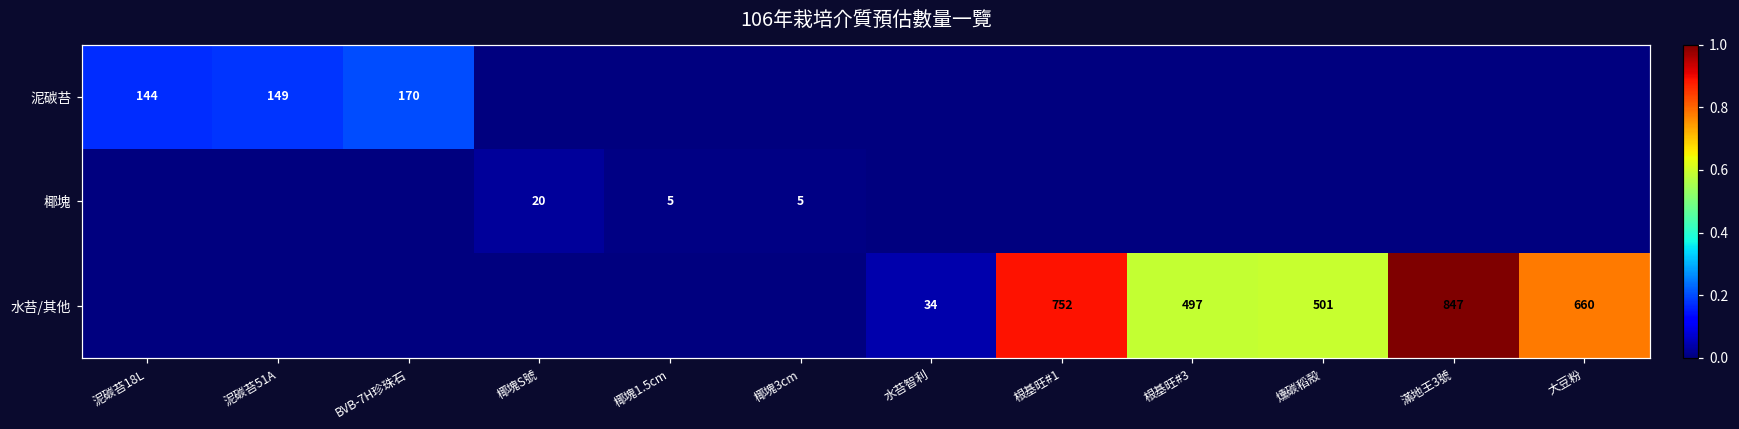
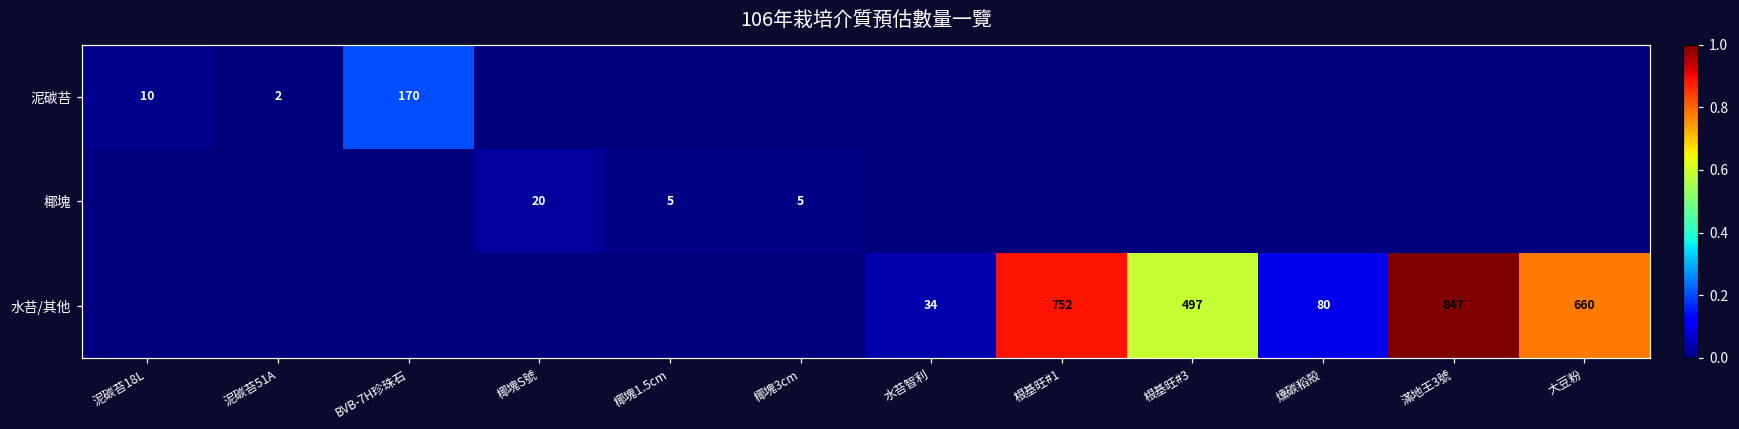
泥碳苔, 泥碳苔18L: 144 -> 10
泥碳苔, 泥碳苔51A: 149 -> 2
水苔/其他, 燻碳稻殼: 501 -> 80
